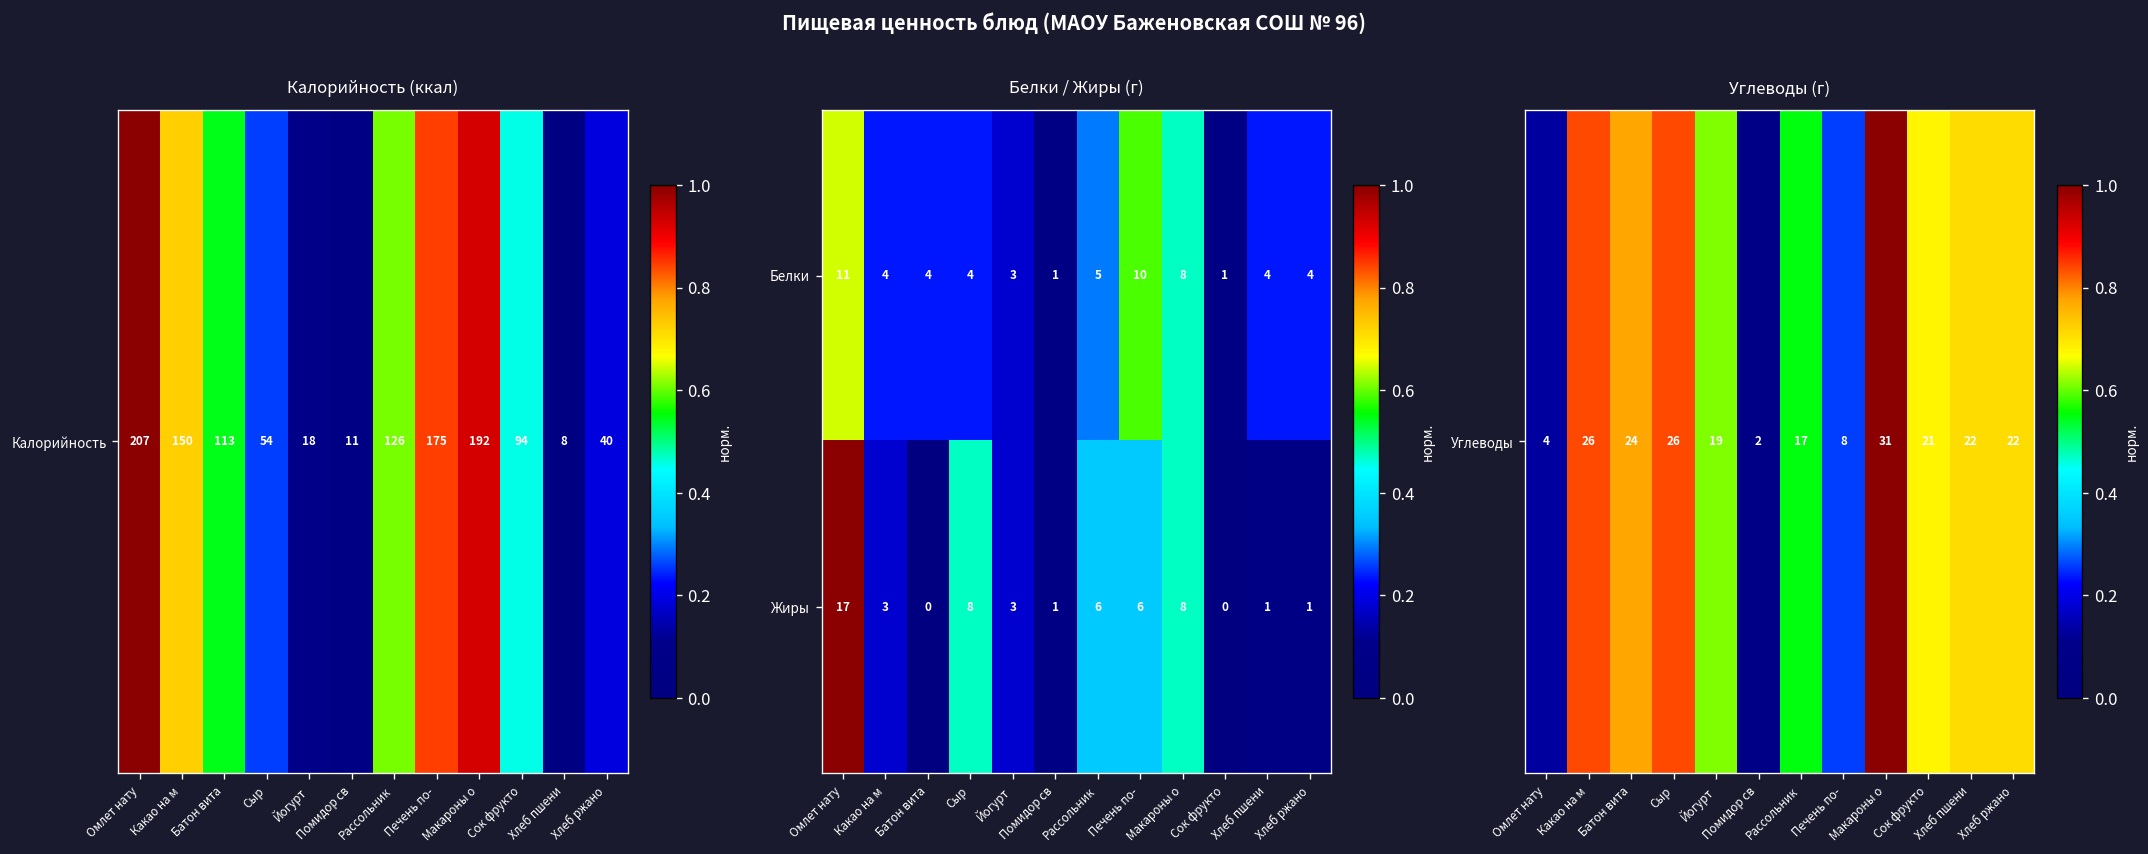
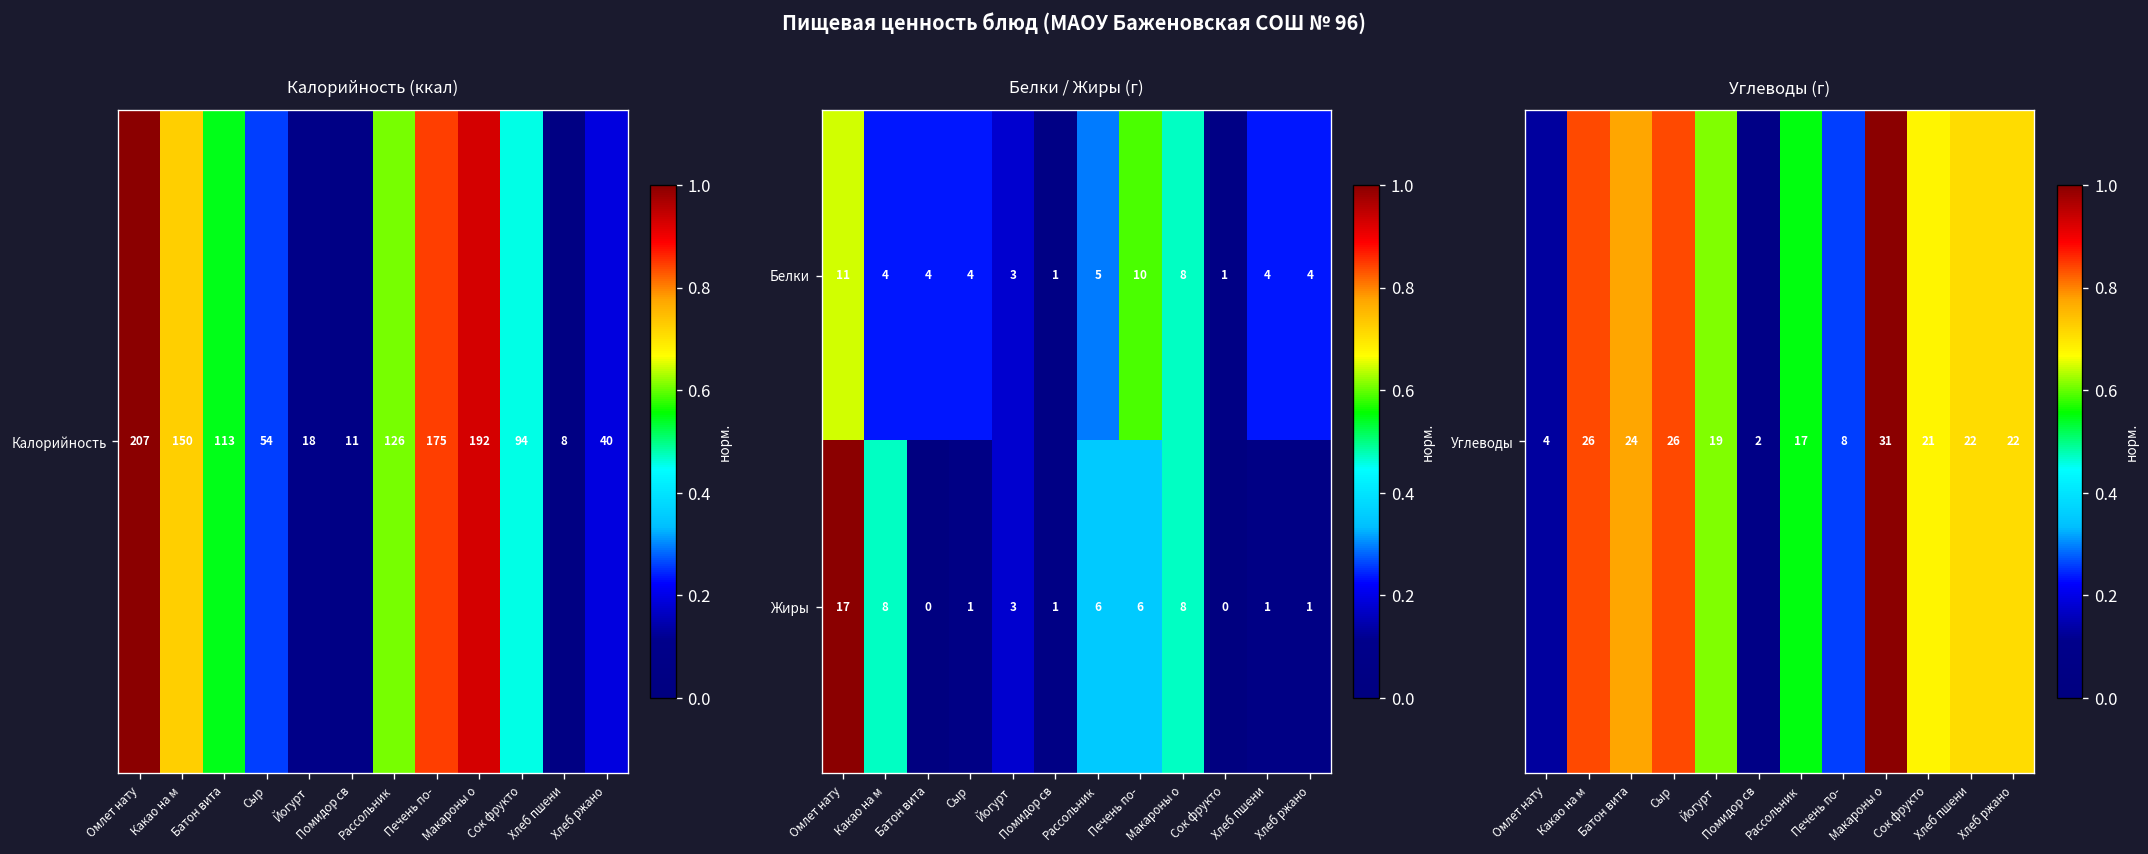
Белки / Жиры (г), Жиры, Какао на м: 3 -> 8
Белки / Жиры (г), Жиры, Сыр: 8 -> 1
